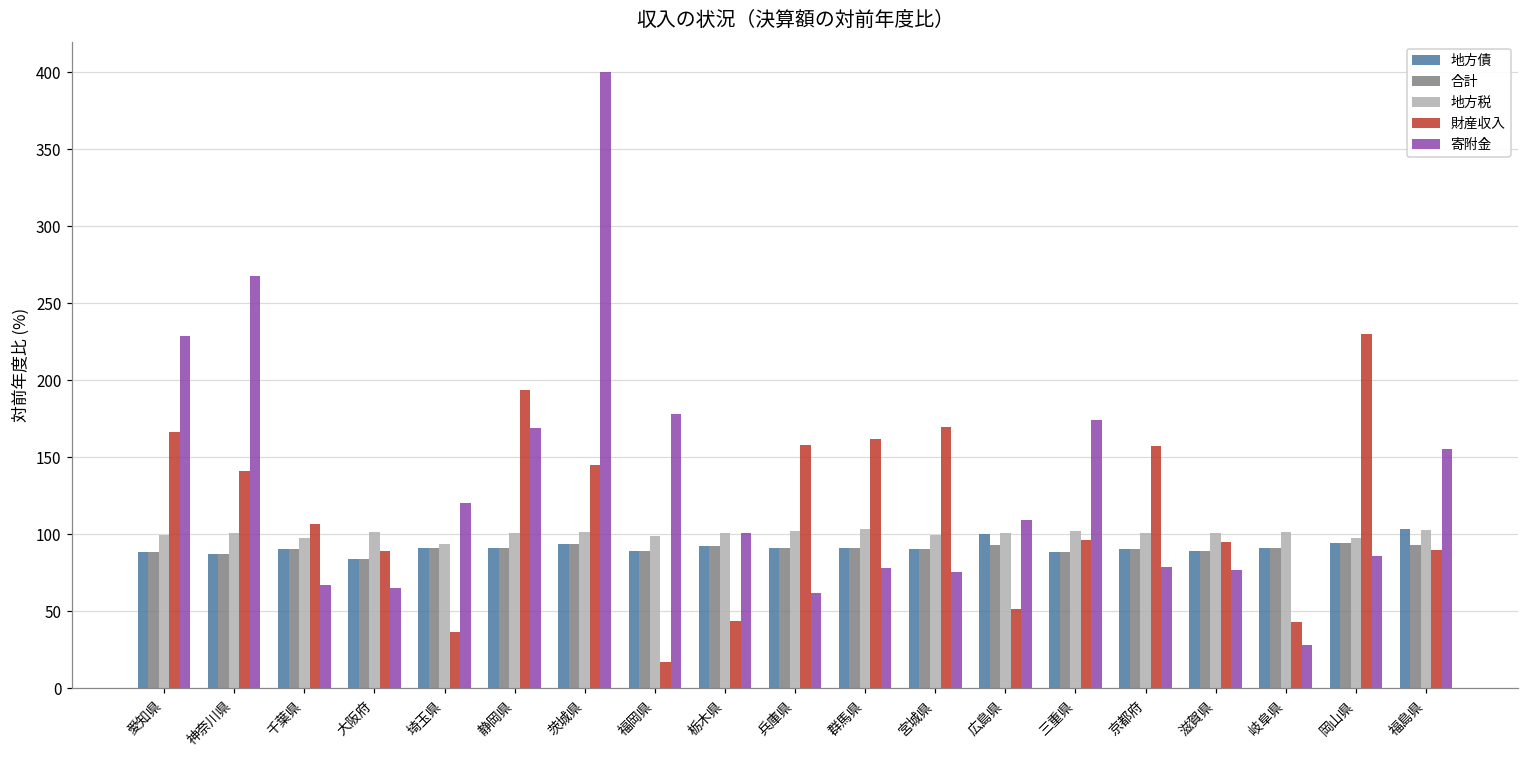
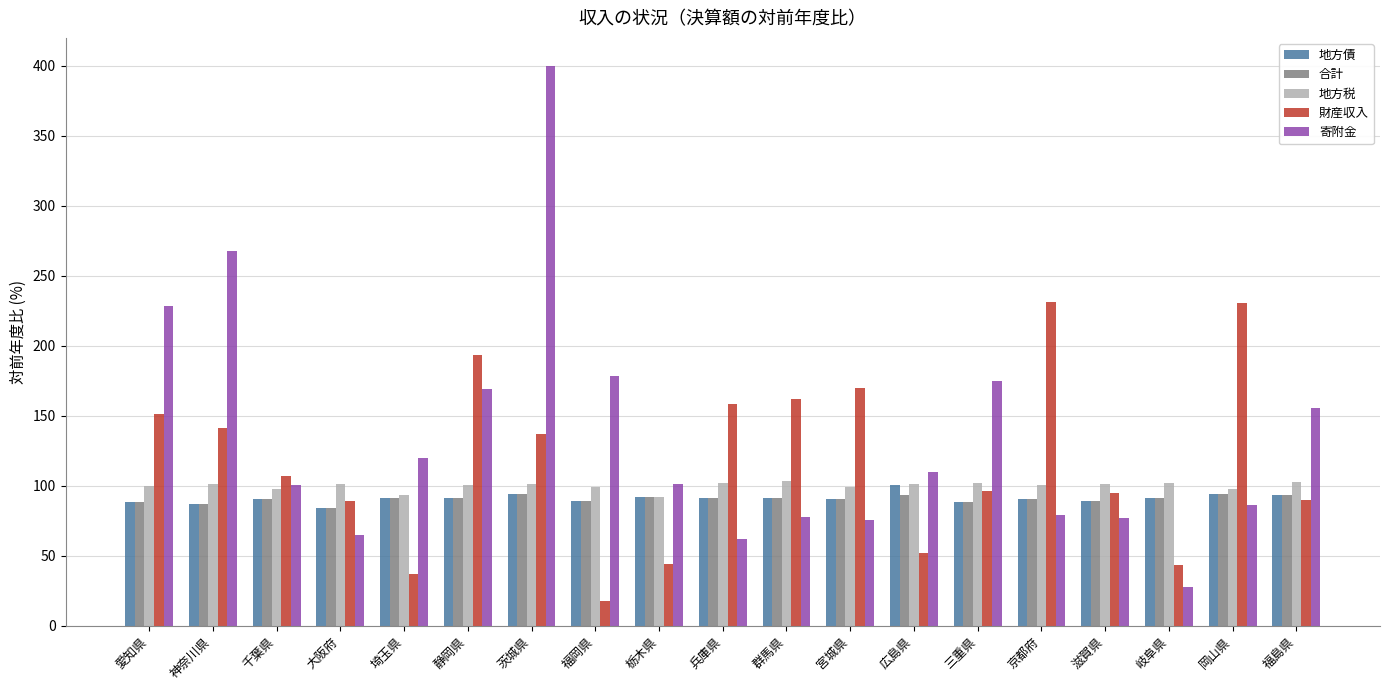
財産収入, 愛知県: 167 -> 151
寄附金, 千葉県: 67 -> 101
財産収入, 茨城県: 145 -> 137
地方税, 栃木県: 101 -> 92
財産収入, 京都府: 158 -> 231
地方債, 福島県: 104 -> 93
